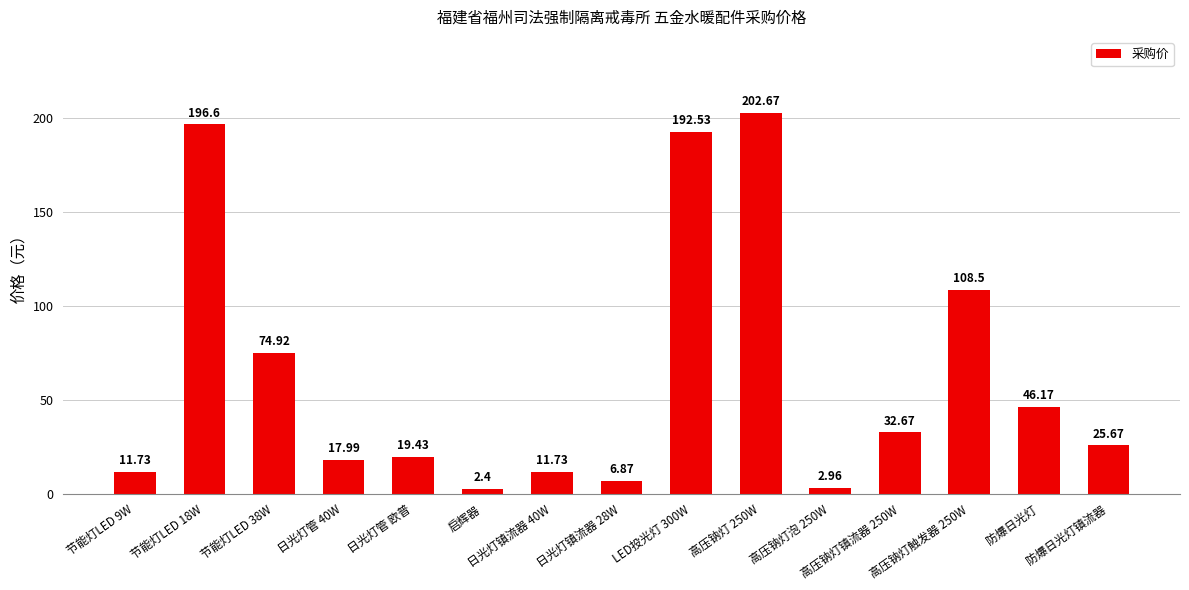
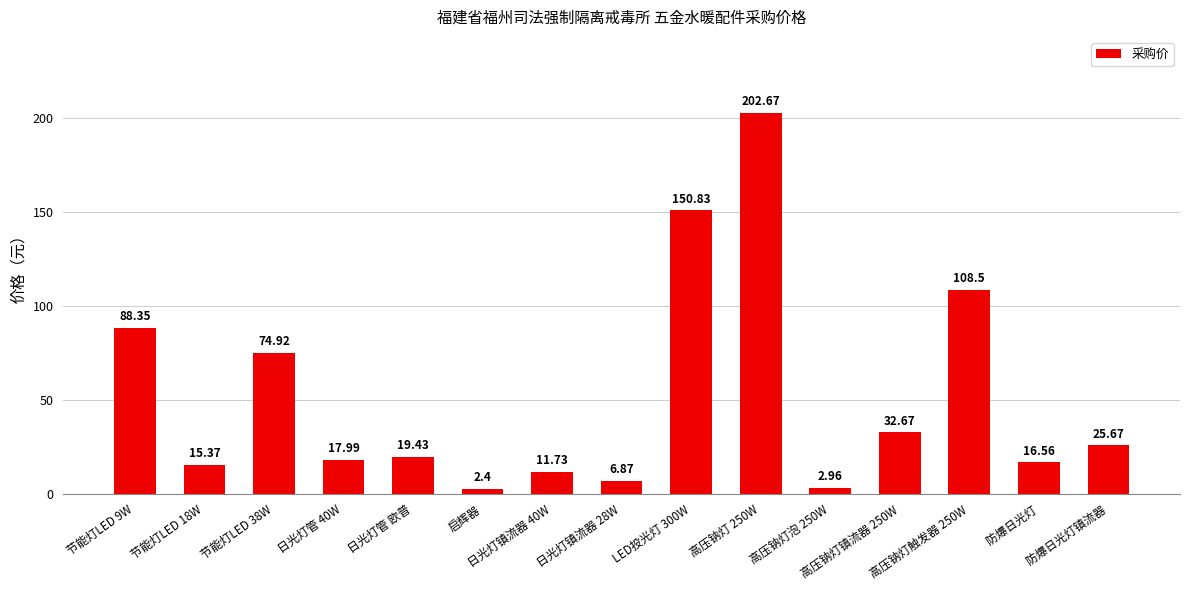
节能灯LED 9W: 11.73 -> 88.35
节能灯LED 18W: 196.6 -> 15.37
LED投光灯 300W: 192.53 -> 150.83
防爆日光灯: 46.17 -> 16.56
